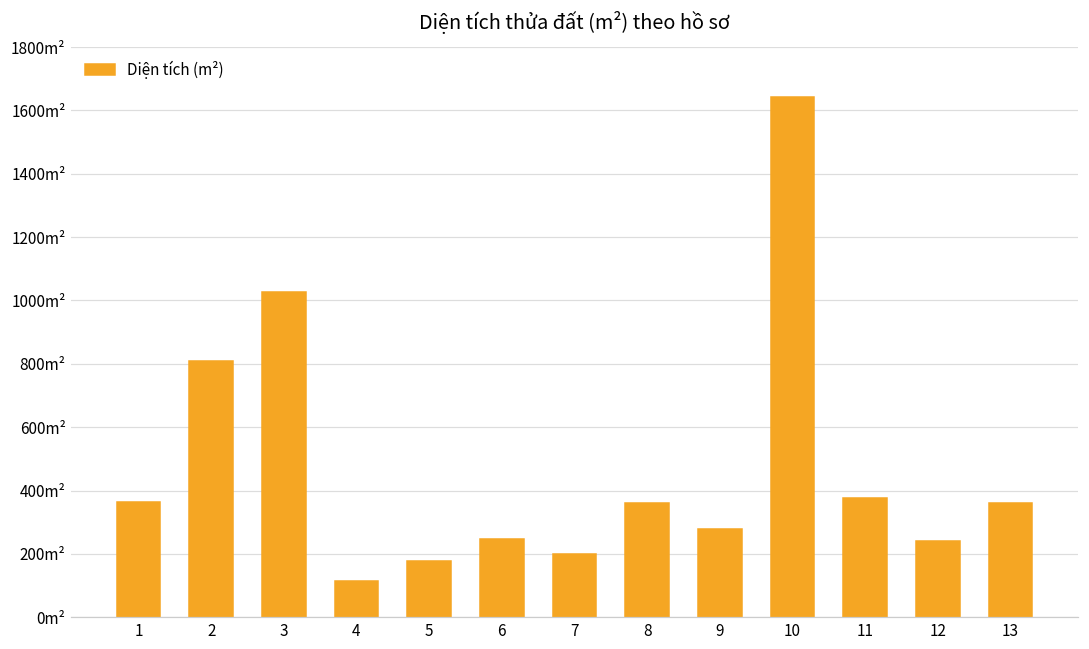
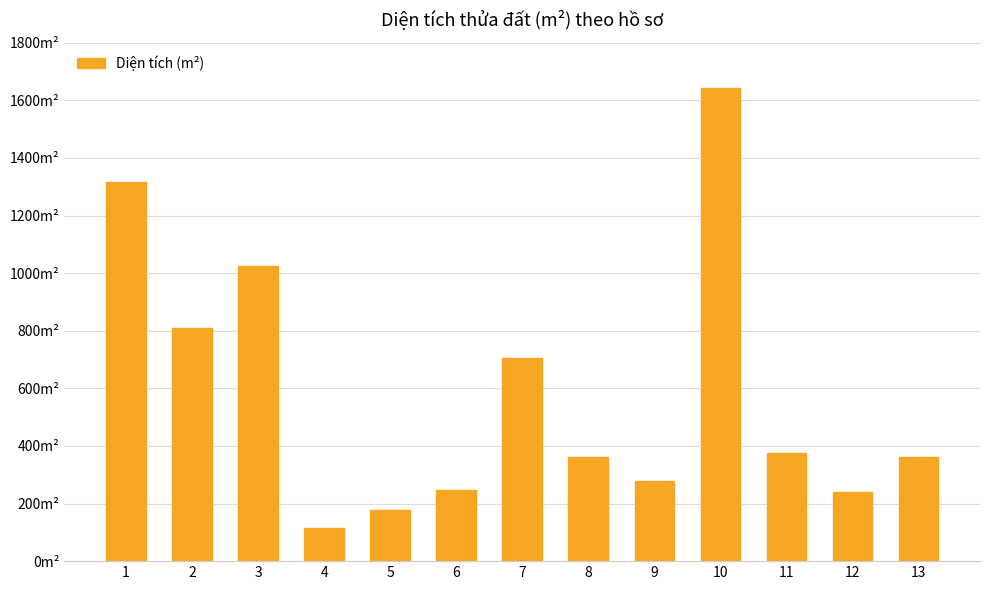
1: 360m² -> 1320m²
7: 200m² -> 700m²
